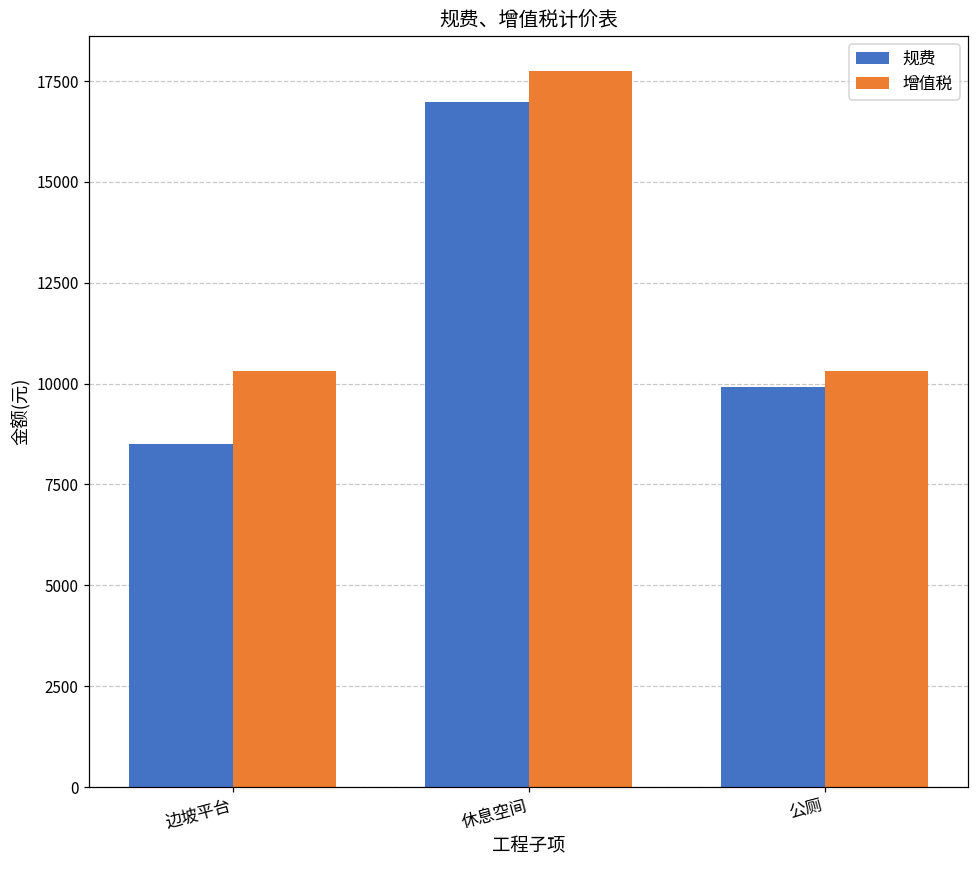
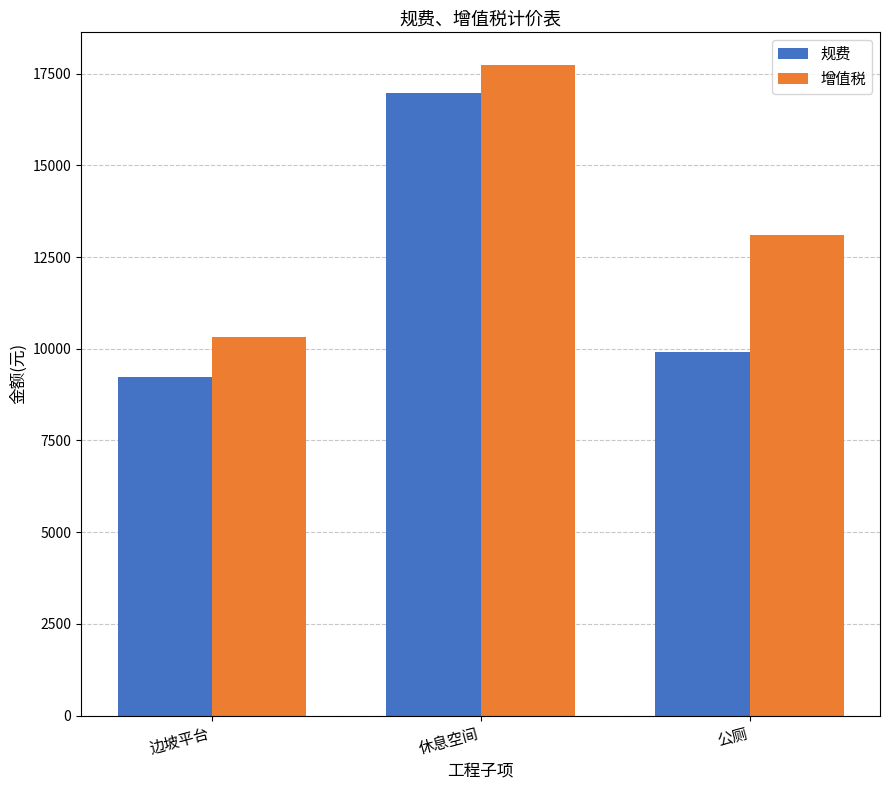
规费, 边坡平台: 8500 -> 9200
增值税, 公厕: 10300 -> 13100
